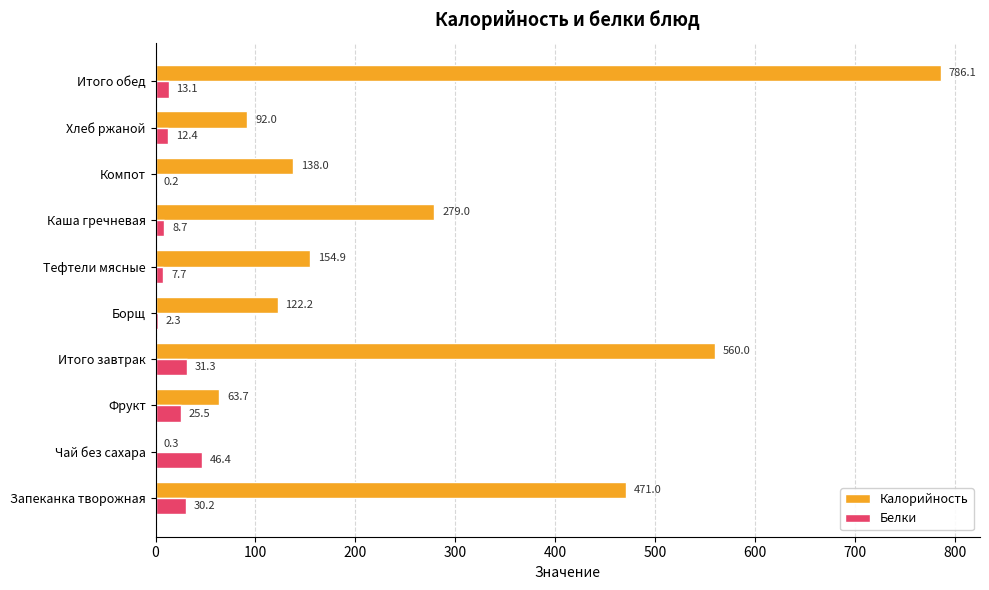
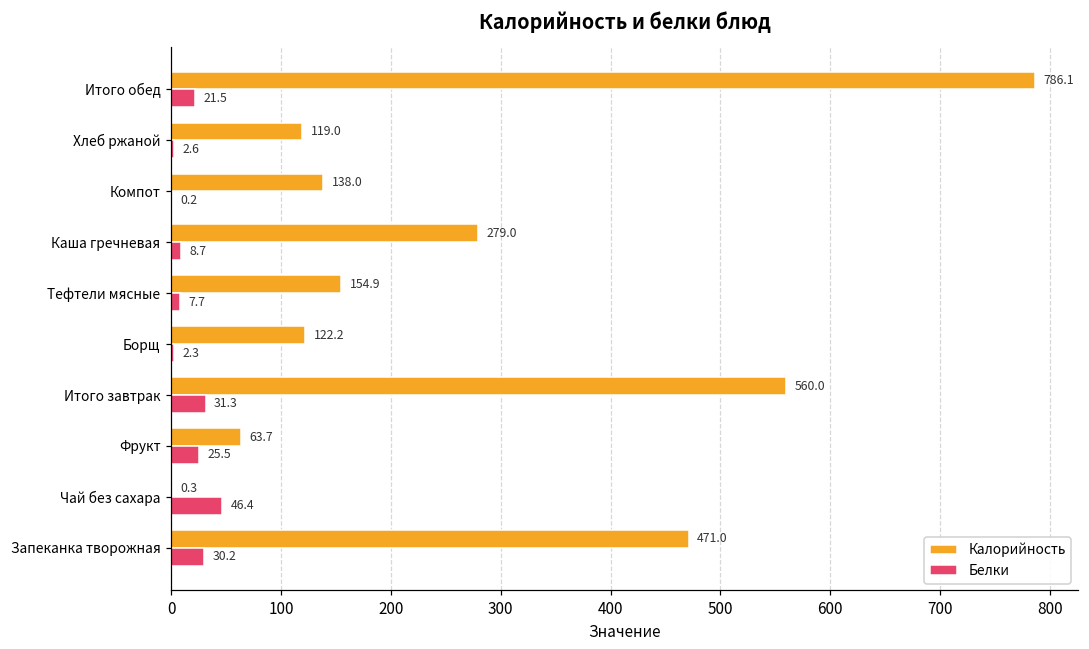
Белки, Итого обед: 13.1 -> 21.5
Калорийность, Хлеб ржаной: 92.0 -> 119.0
Белки, Хлеб ржаной: 12.4 -> 2.6
